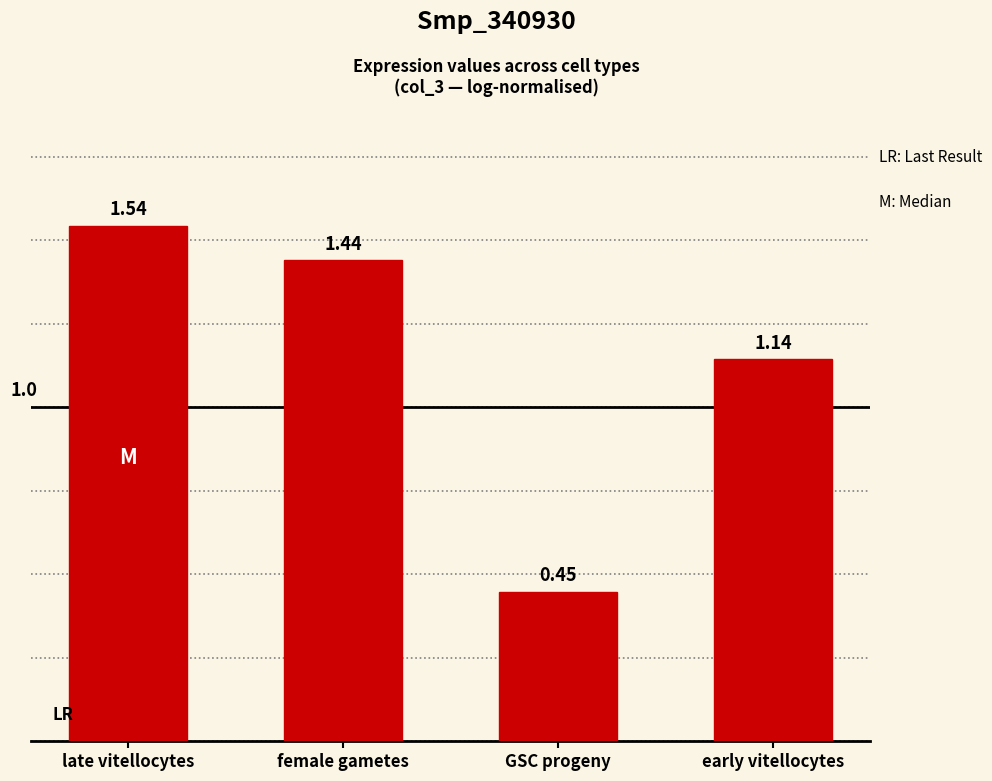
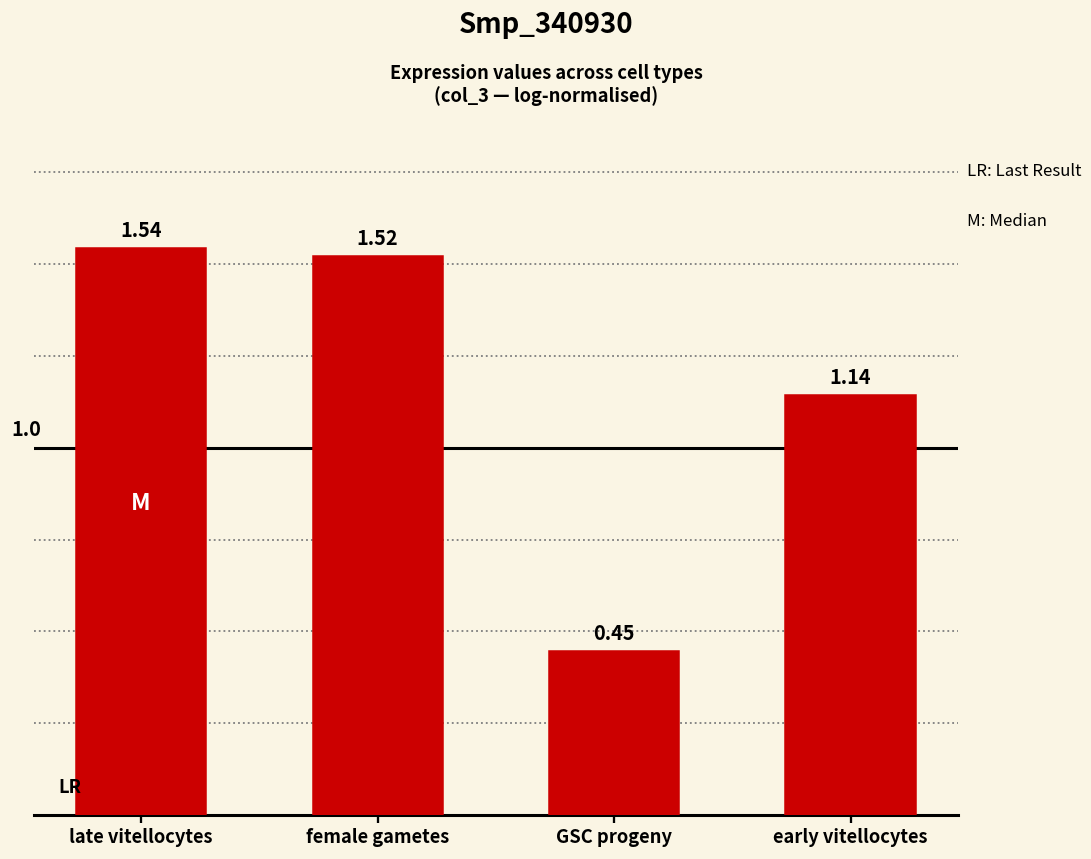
female gametes: 1.44 -> 1.52
